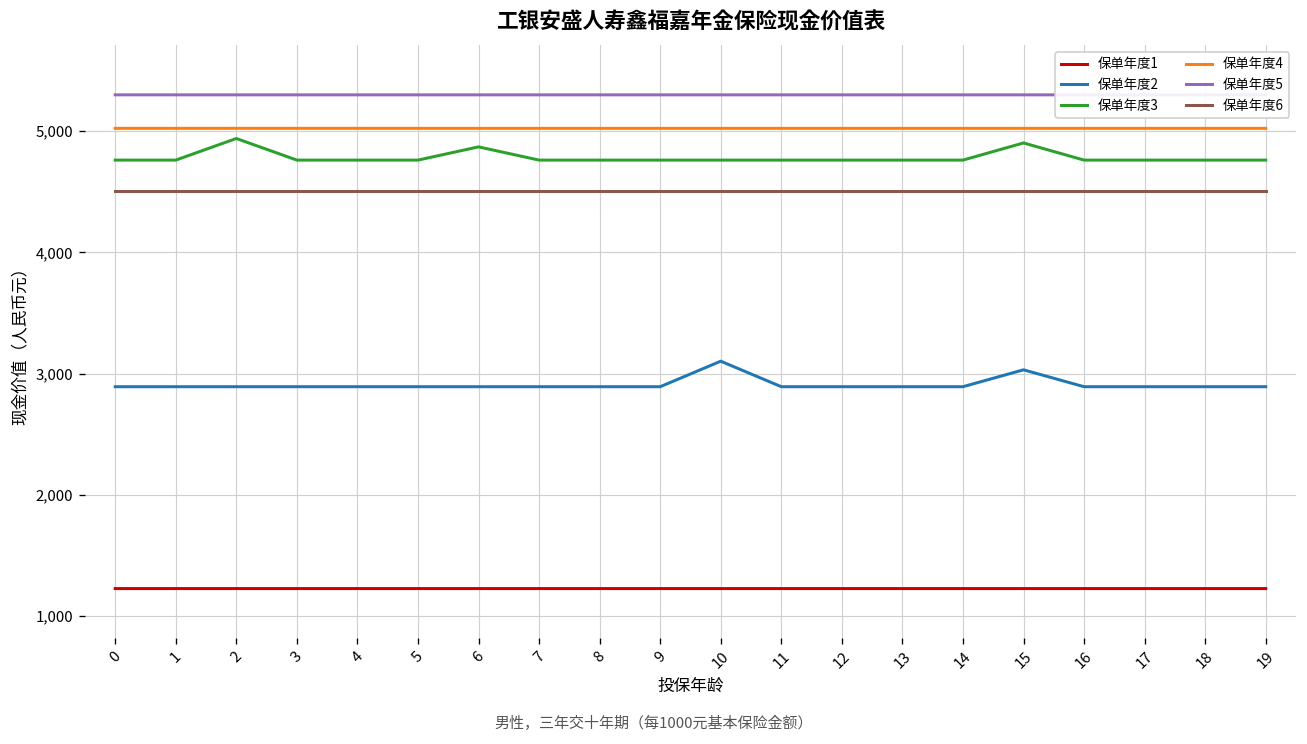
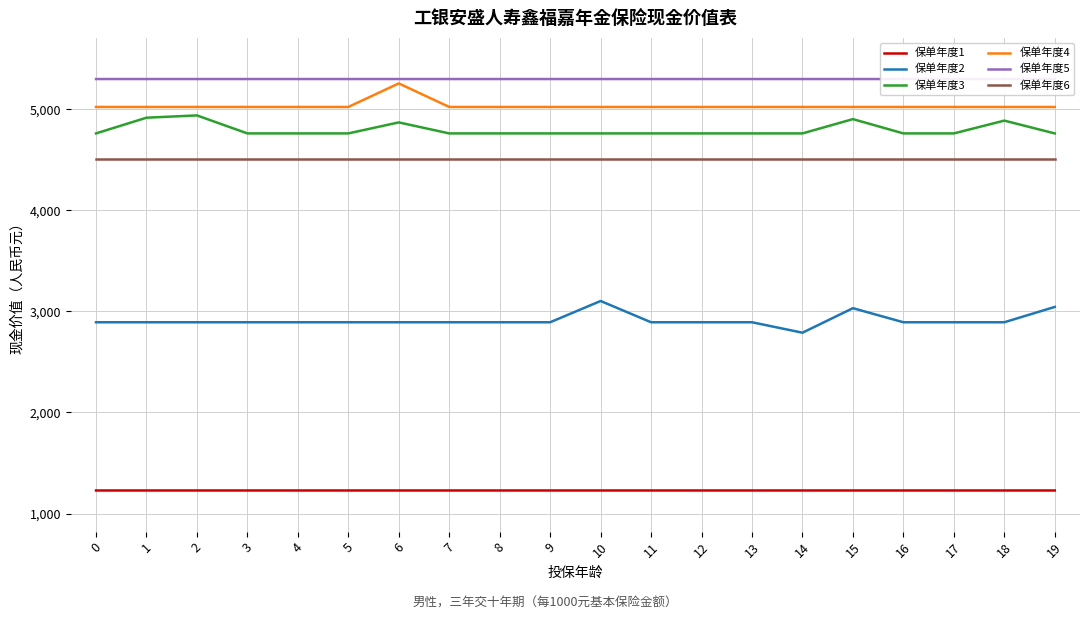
保单年度3, 1: 4,760 -> 4,920
保单年度4, 6: 5,020 -> 5,260
保单年度2, 14: 2,890 -> 2,790
保单年度3, 18: 4,760 -> 4,890
保单年度2, 19: 2,890 -> 3,040
